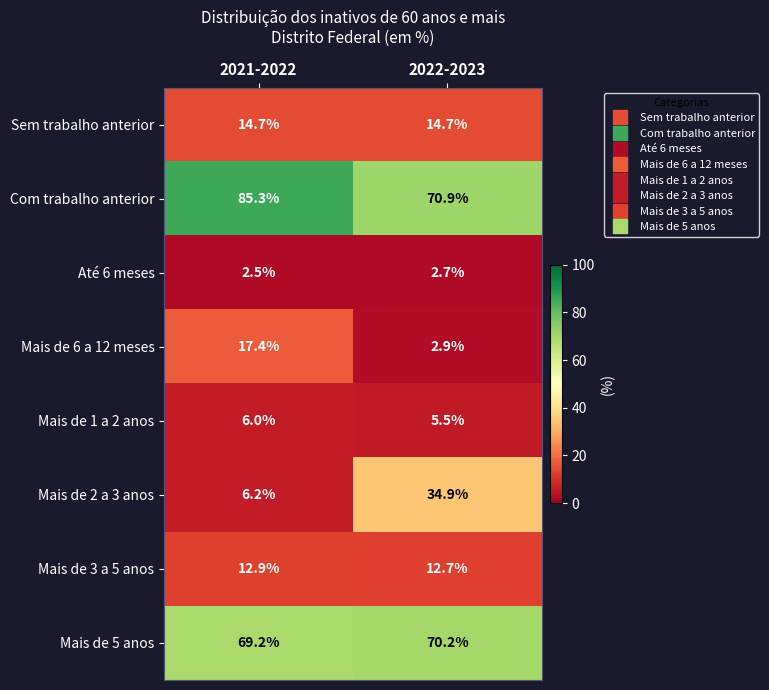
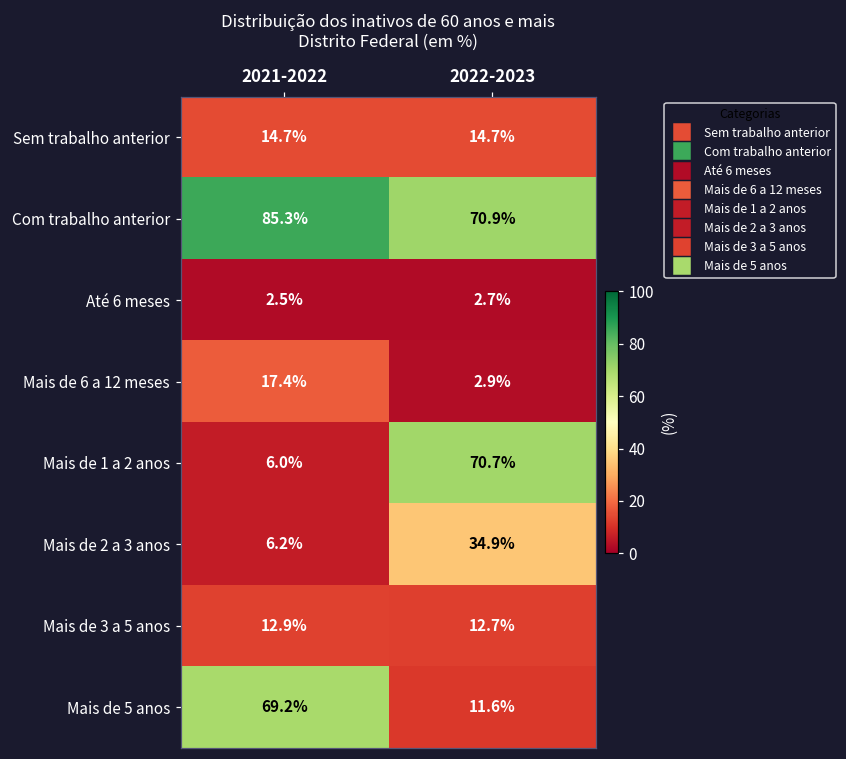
Mais de 1 a 2 anos, 2022-2023: 5.5% -> 70.7%
Mais de 5 anos, 2022-2023: 70.2% -> 11.6%
